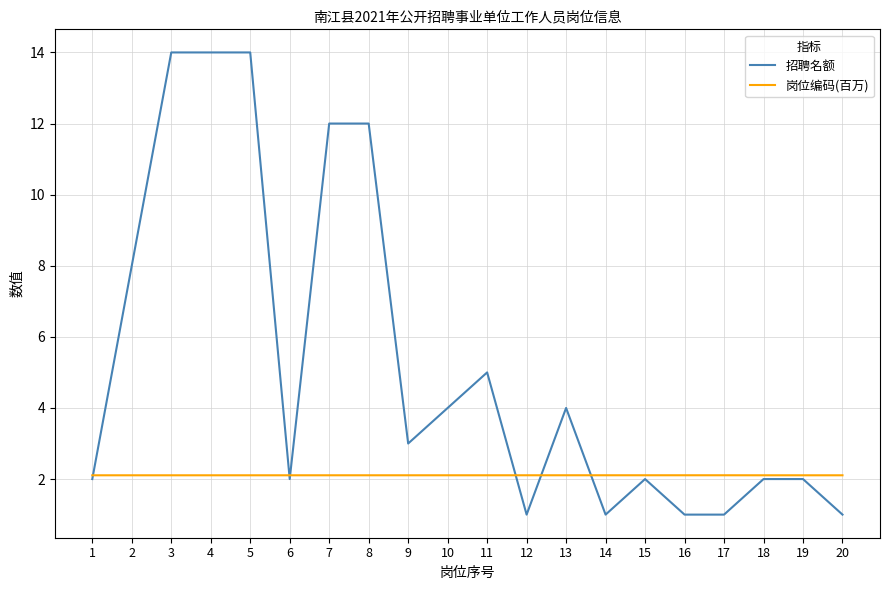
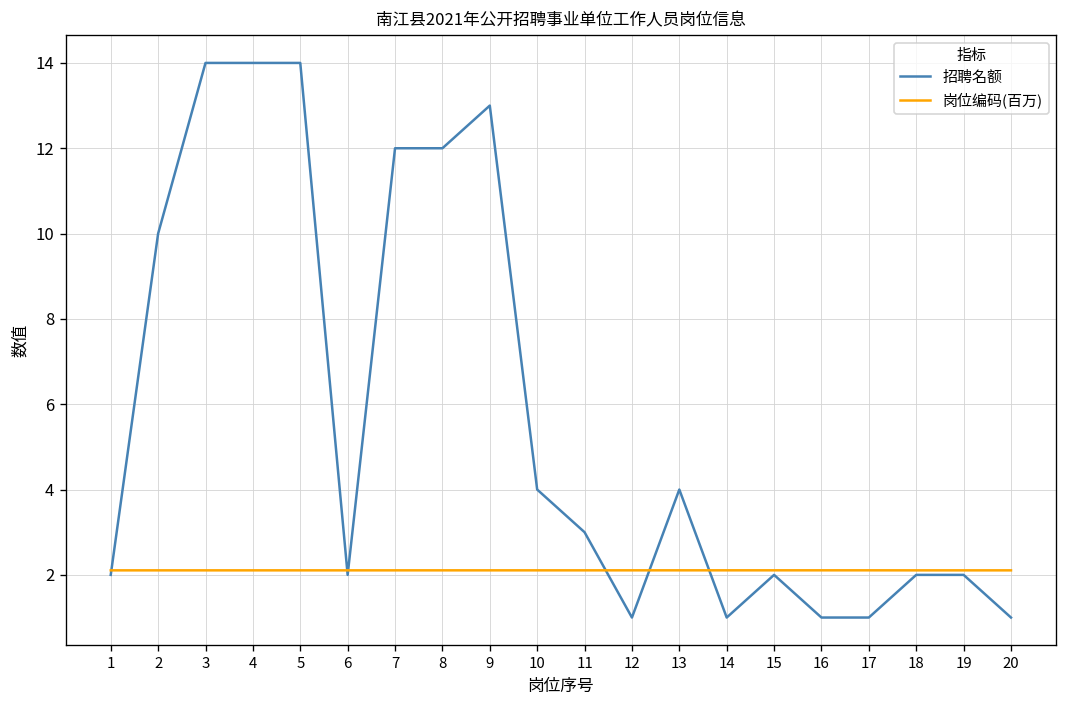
招聘名额, 2: 8 -> 10
招聘名额, 9: 3 -> 13
招聘名额, 11: 5 -> 3
